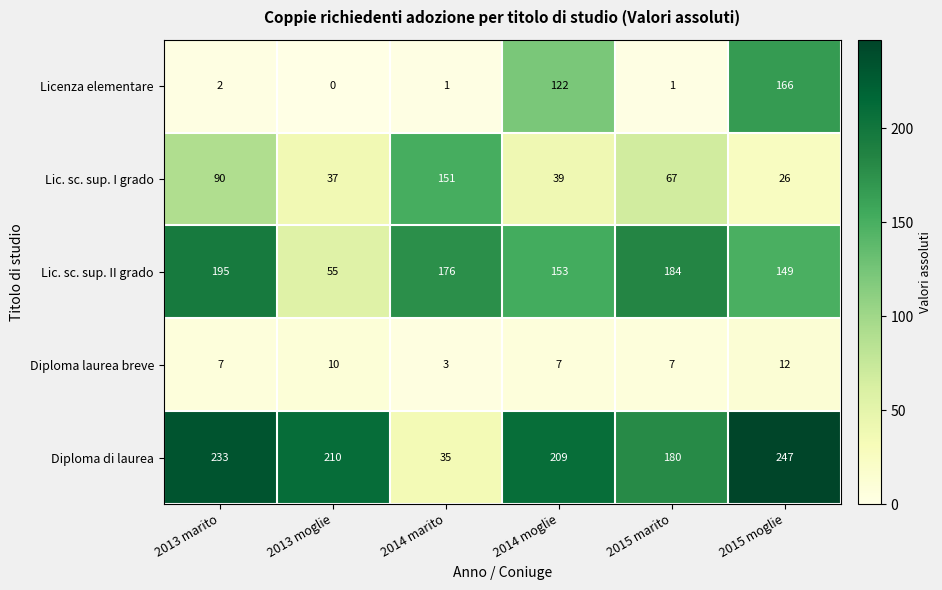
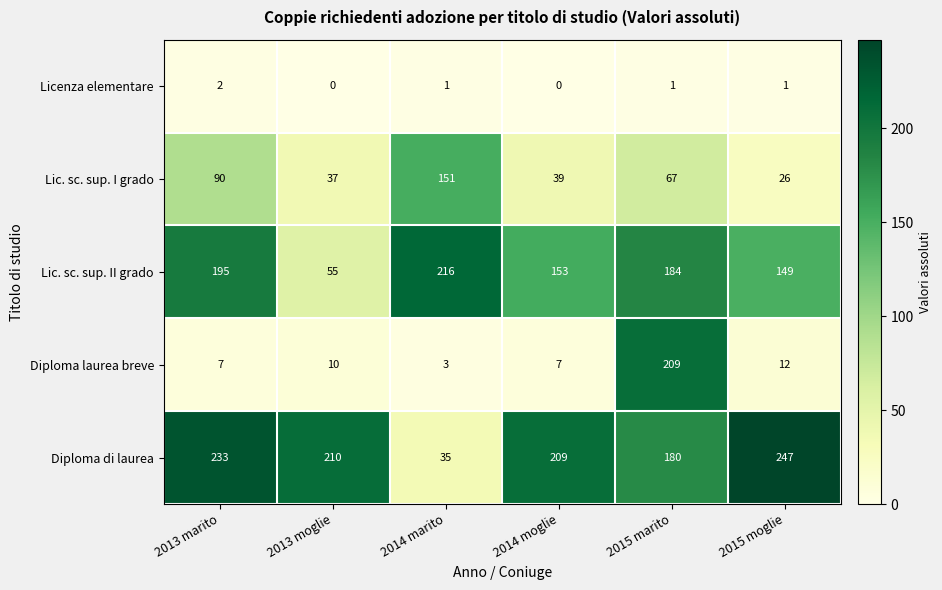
Licenza elementare, 2014 moglie: 122 -> 0
Licenza elementare, 2015 moglie: 166 -> 1
Lic. sc. sup. II grado, 2014 marito: 176 -> 216
Diploma laurea breve, 2015 marito: 7 -> 209
